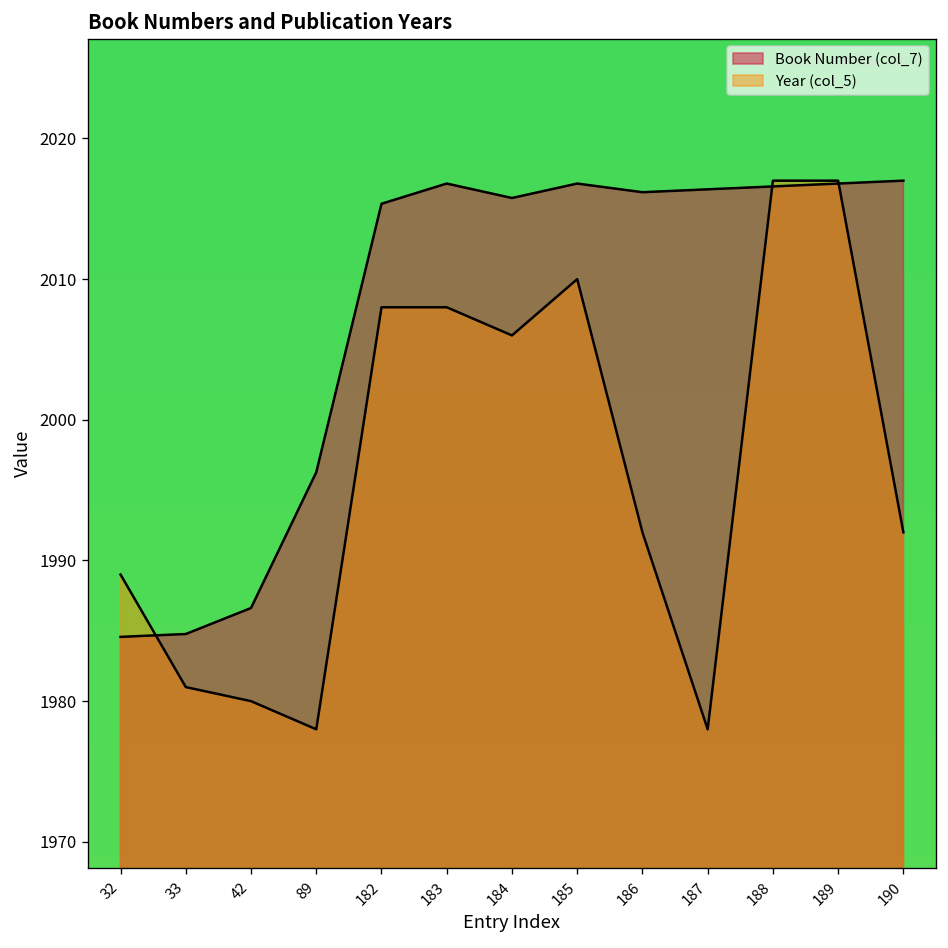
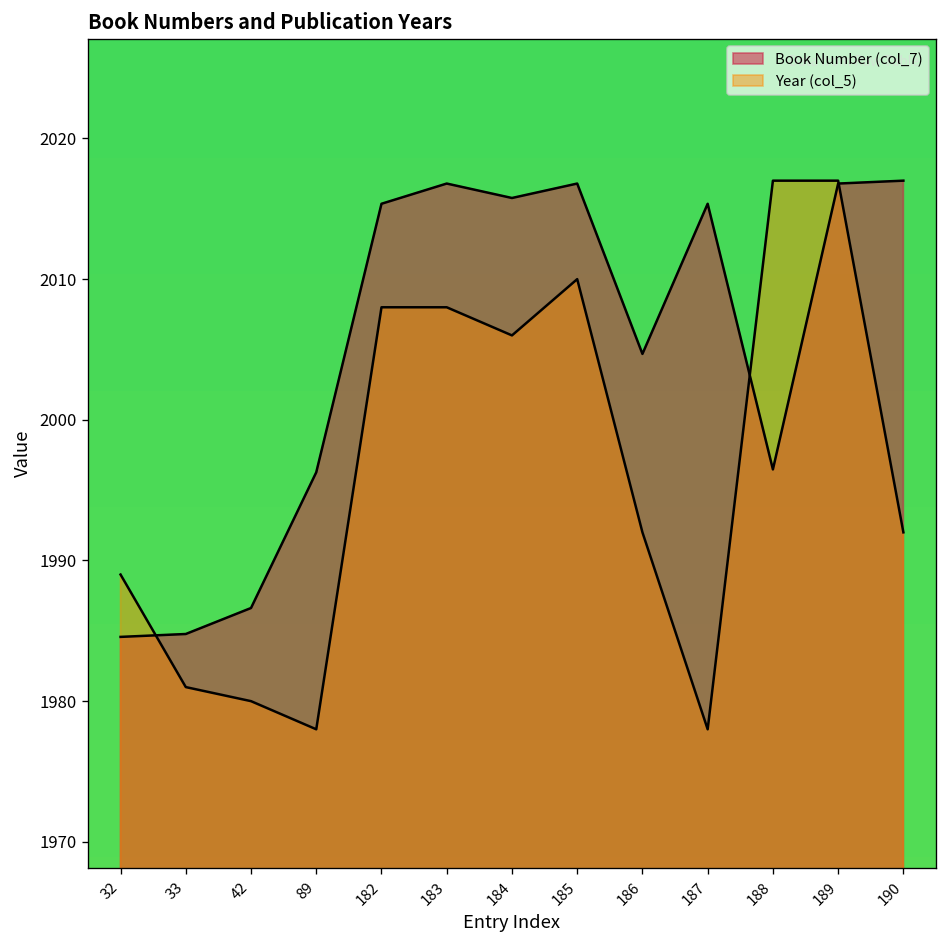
Book Number (col_7), 186: 2016.2 -> 2004.7
Book Number (col_7), 187: 2016.4 -> 2015.4
Book Number (col_7), 188: 2016.6 -> 1996.5
